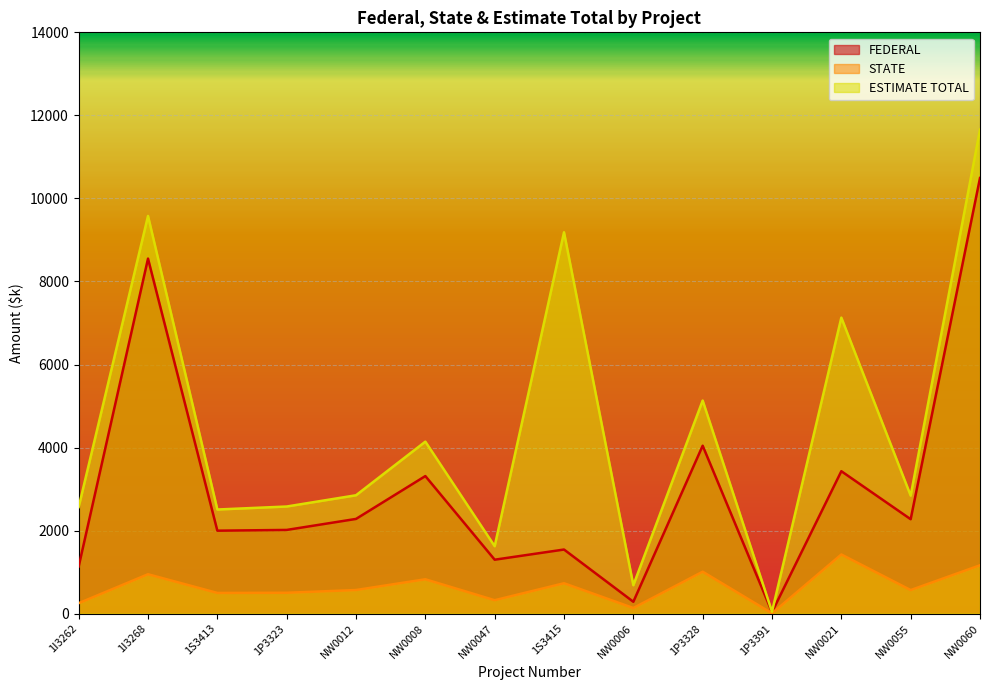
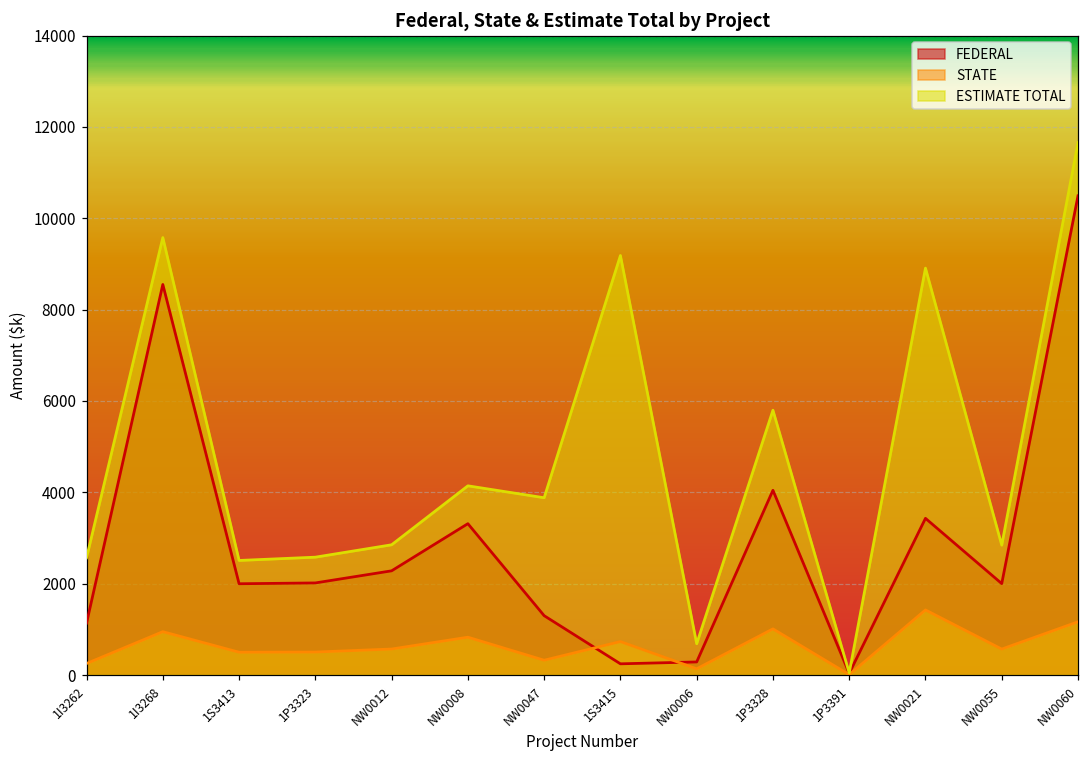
ESTIMATE TOTAL, NW0047: 1600 -> 3900
FEDERAL, 1S3415: 1500 -> 200
ESTIMATE TOTAL, 1P3328: 5100 -> 5800
ESTIMATE TOTAL, NW0021: 7100 -> 8900
FEDERAL, NW0055: 2300 -> 2000
